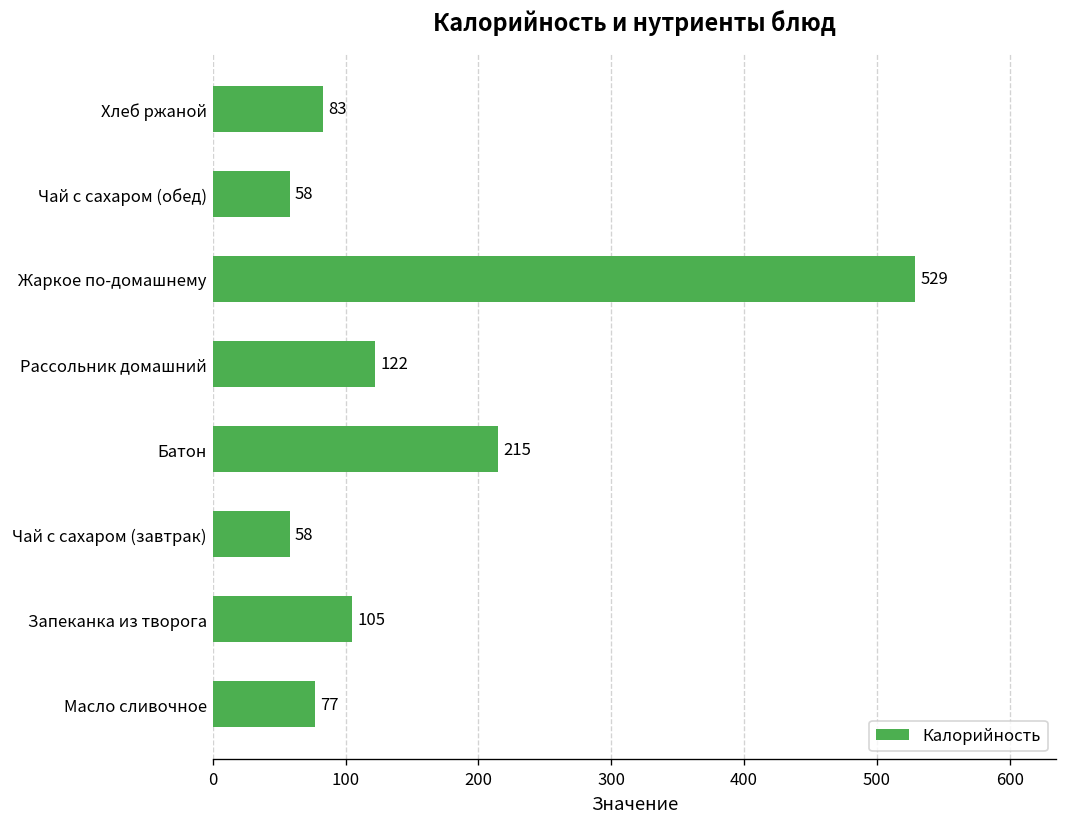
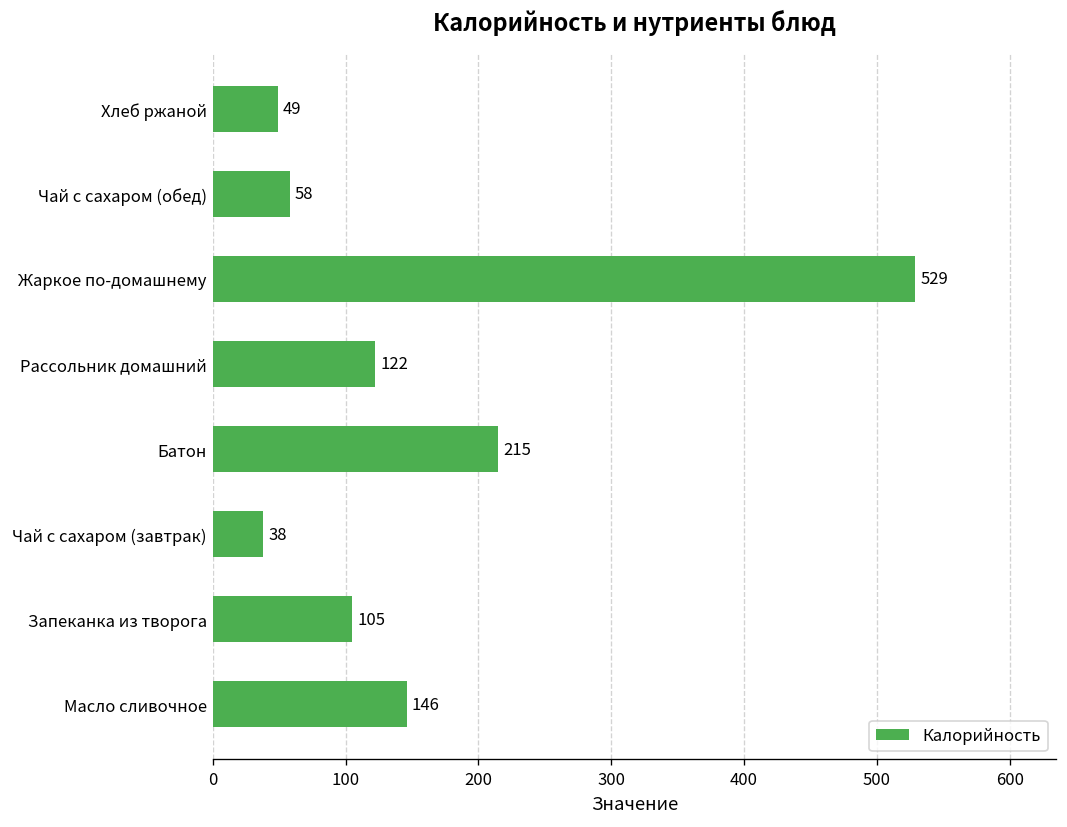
Хлеб ржаной: 83 -> 49
Чай с сахаром (завтрак): 58 -> 38
Масло сливочное: 77 -> 146
